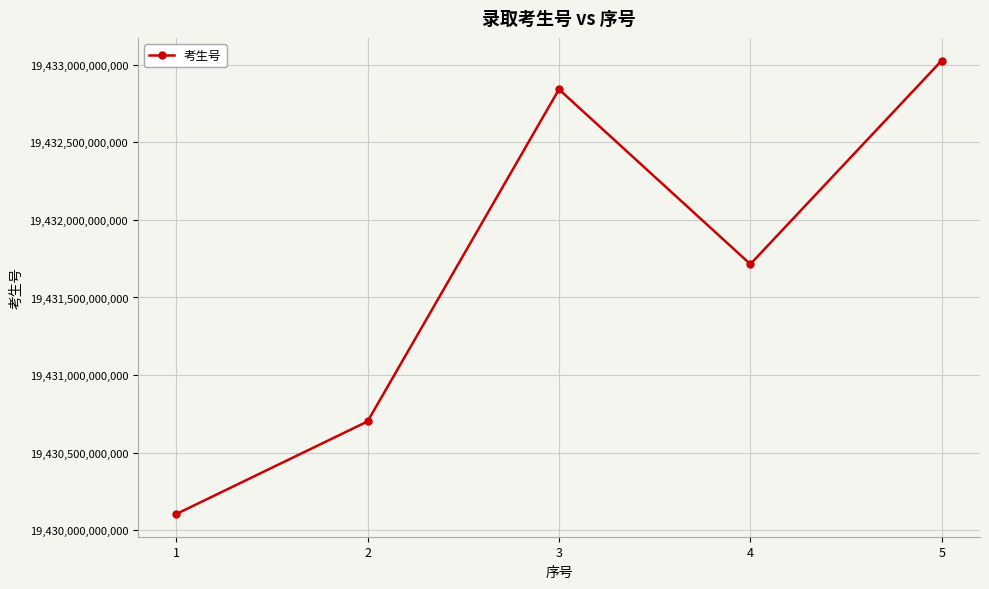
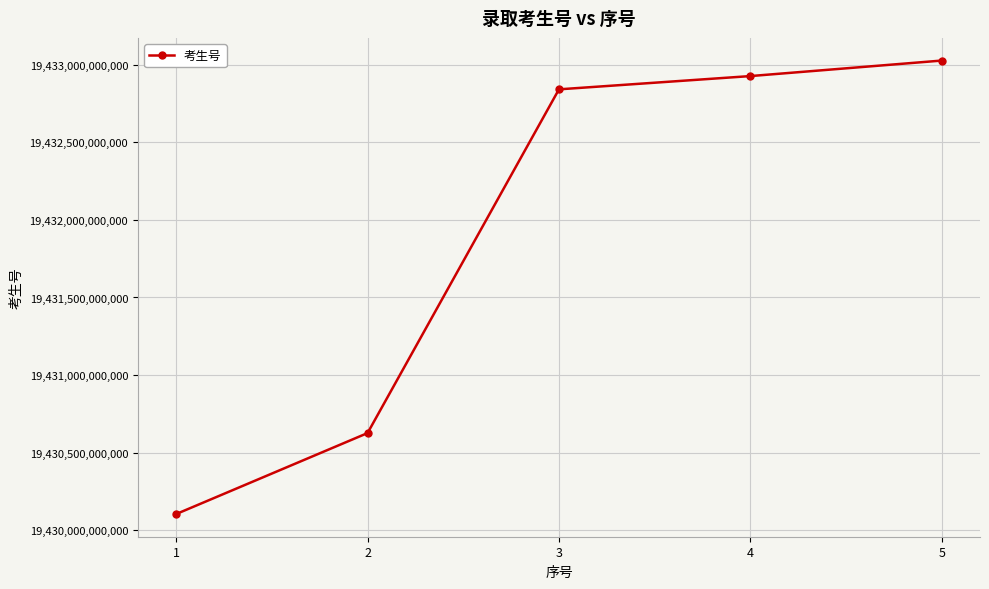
2: 19,430,700,000,000 -> 19,430,630,000,000
4: 19,431,710,000,000 -> 19,432,930,000,000
